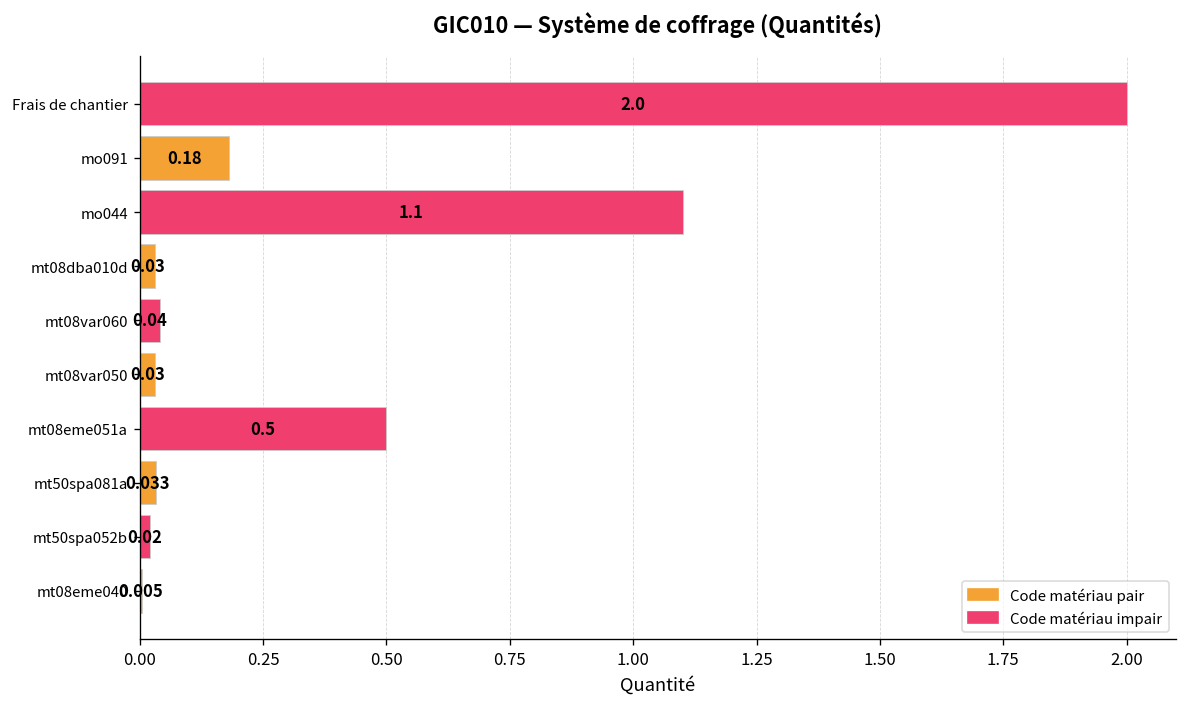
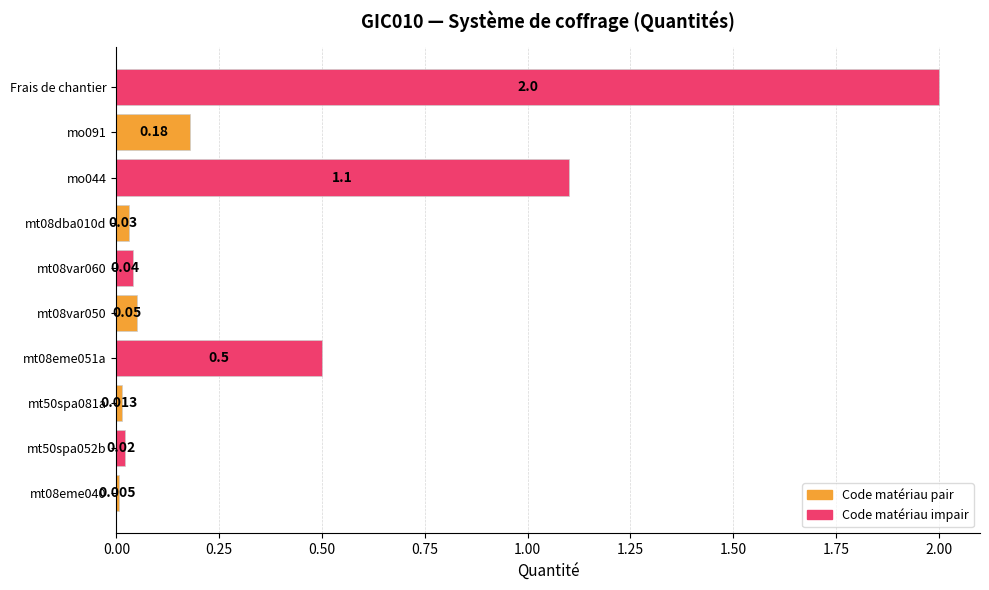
mt08var050: 0.03 -> 0.05
mt50spa081a: 0.033 -> 0.013
